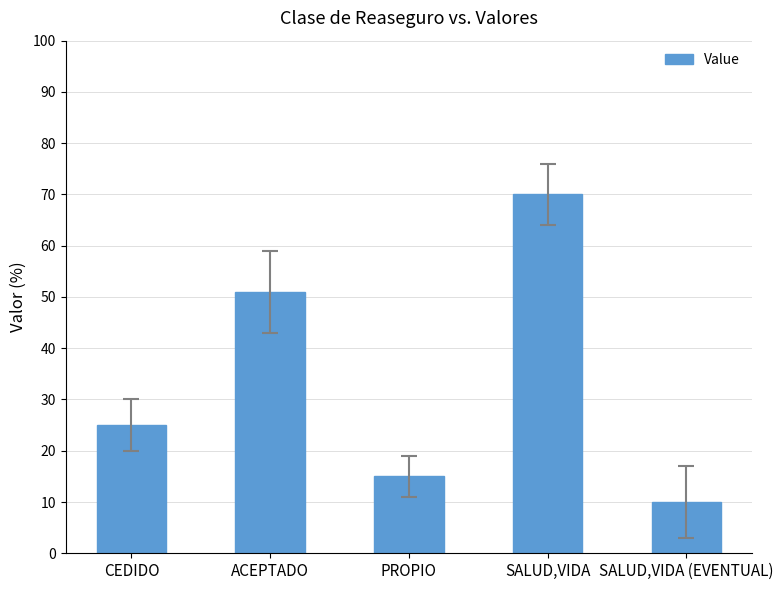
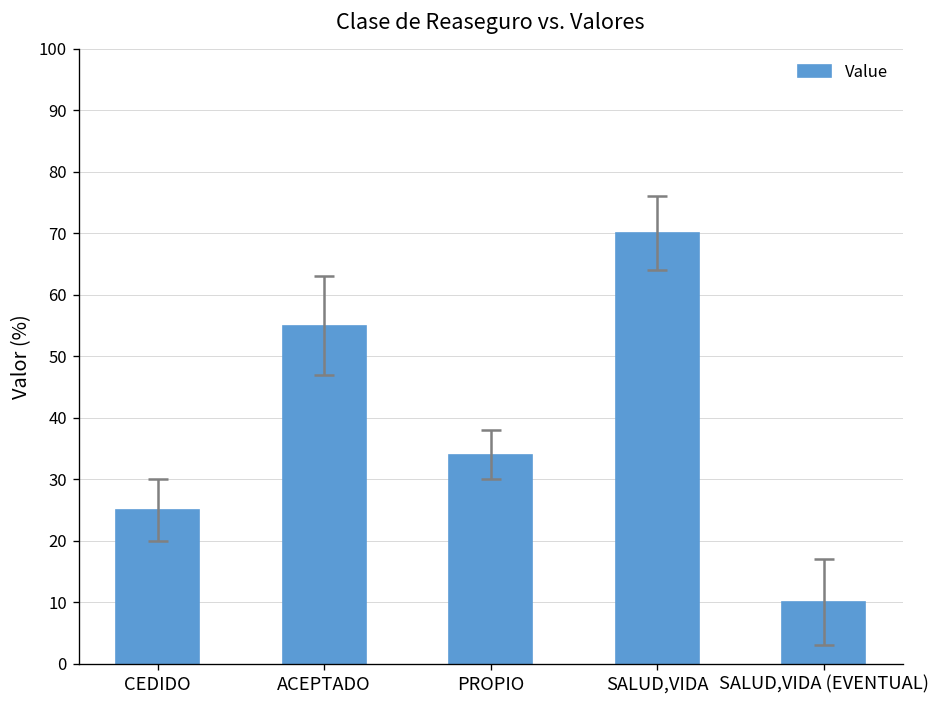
Value, ACEPTADO: 51 -> 55
Value, PROPIO: 15 -> 34
